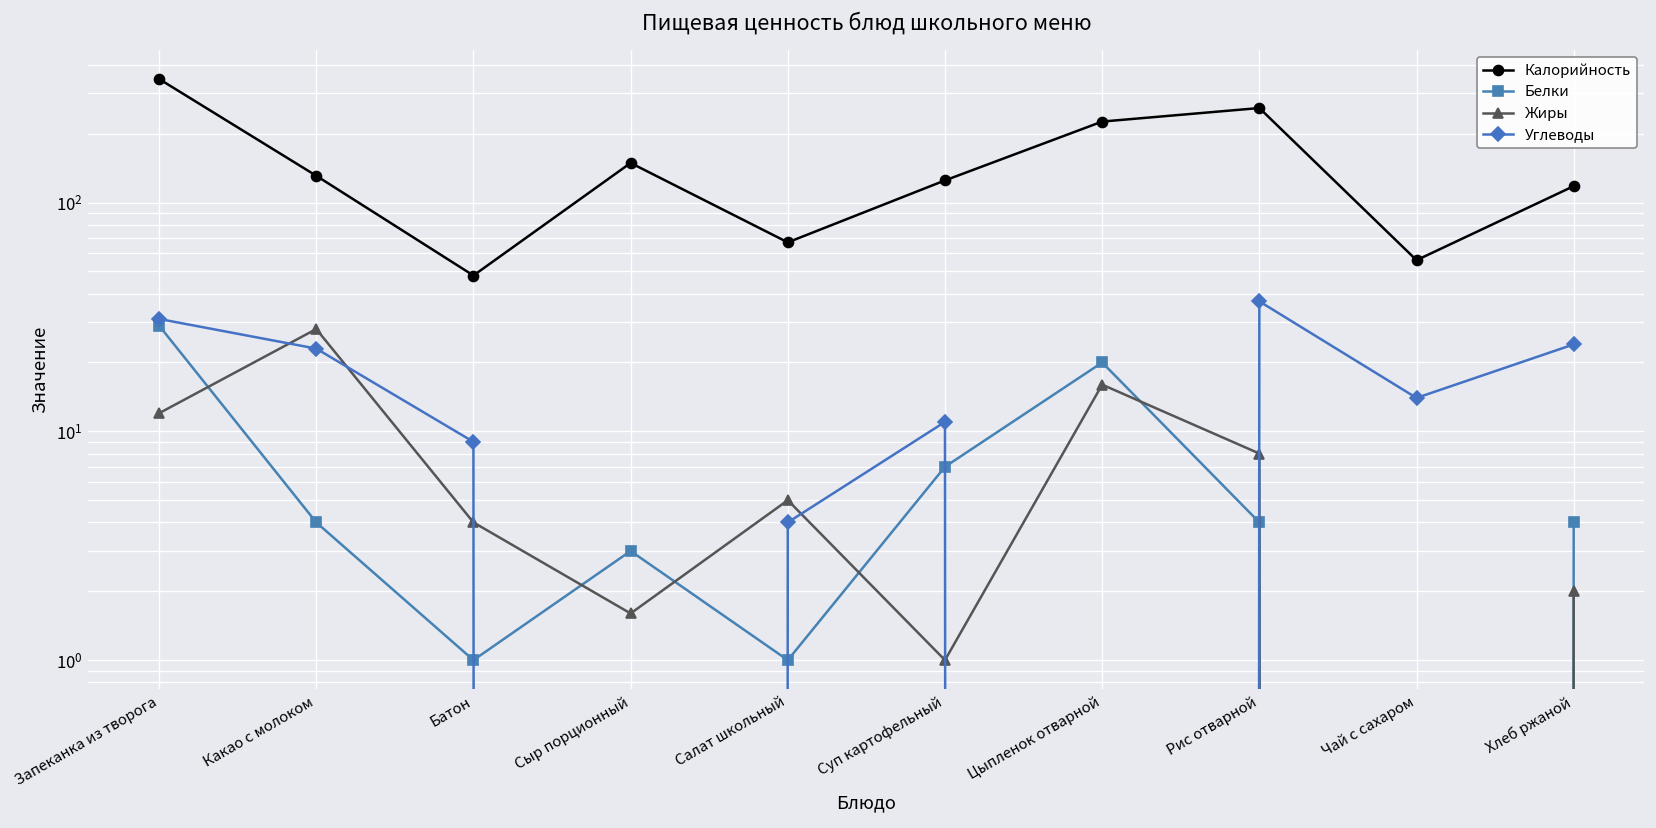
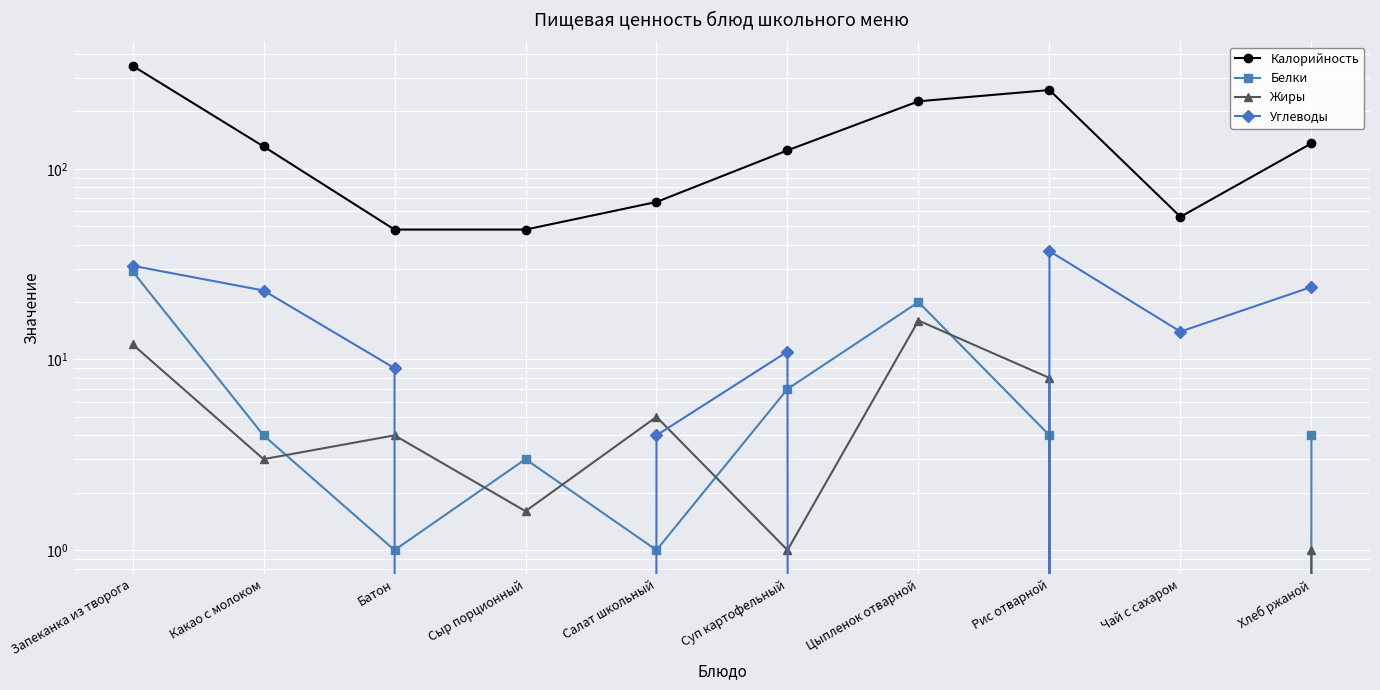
Жиры, Какао с молоком: 28 -> 3
Калорийность, Сыр порционный: 150 -> 48
Калорийность, Хлеб ржаной: 120 -> 140
Жиры, Хлеб ржаной: 2 -> 1
